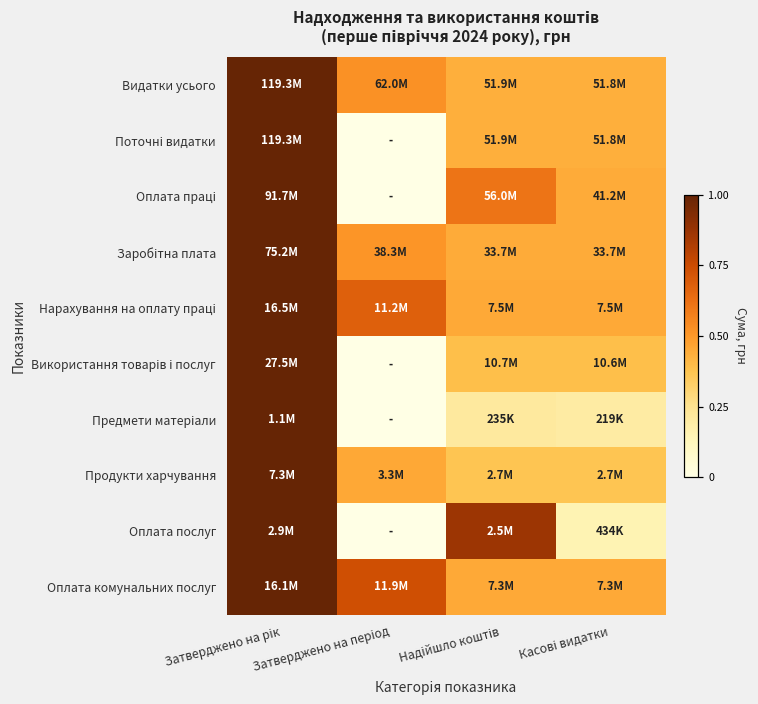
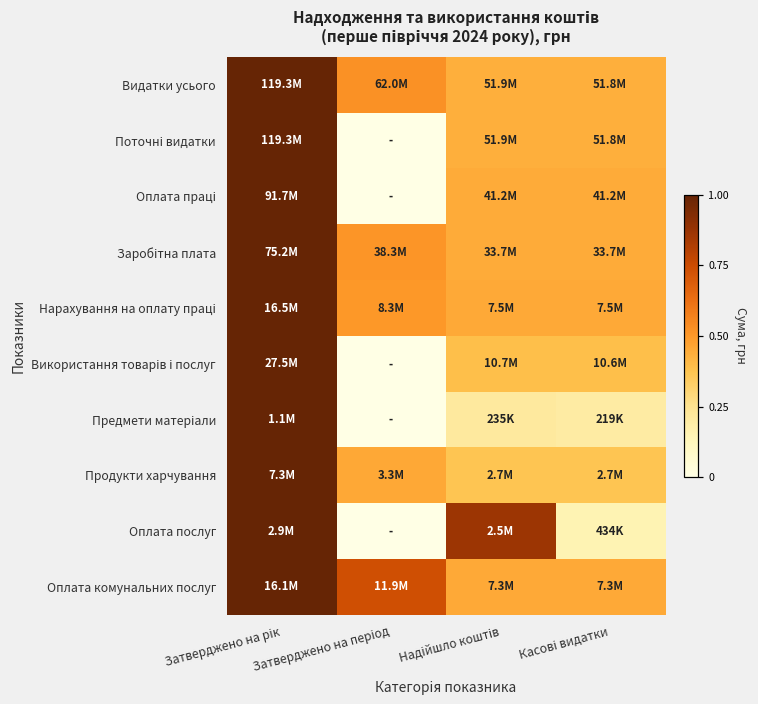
Оплата праці, Надійшло коштів: 56.0M -> 41.2M
Нарахування на оплату праці, Затверджено на період: 11.2M -> 8.3M
